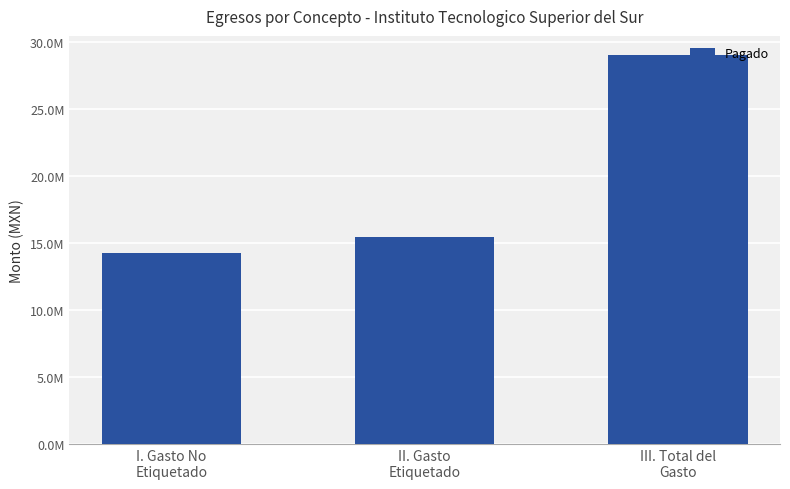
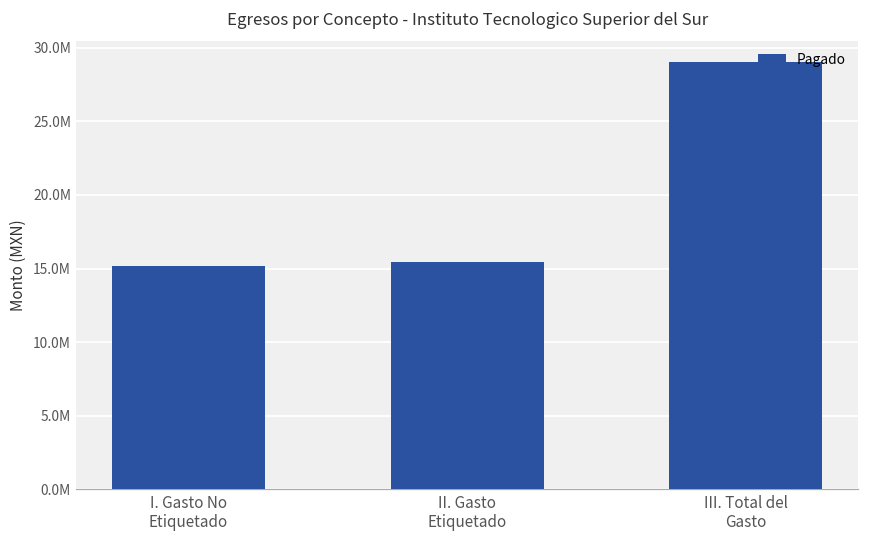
I. Gasto No Etiquetado: 14300000 -> 15100000
